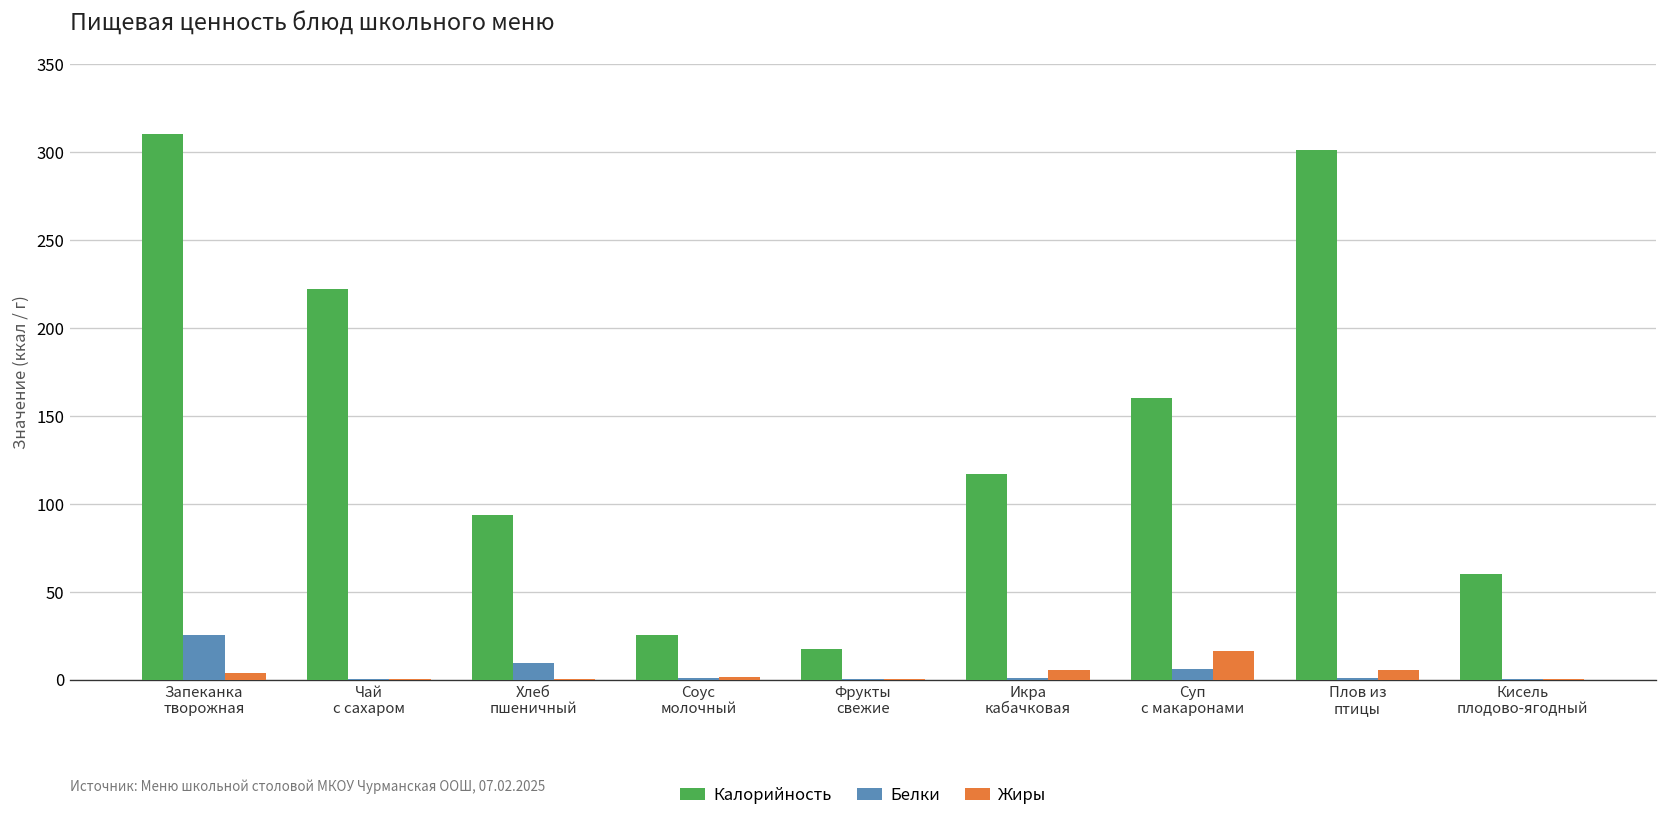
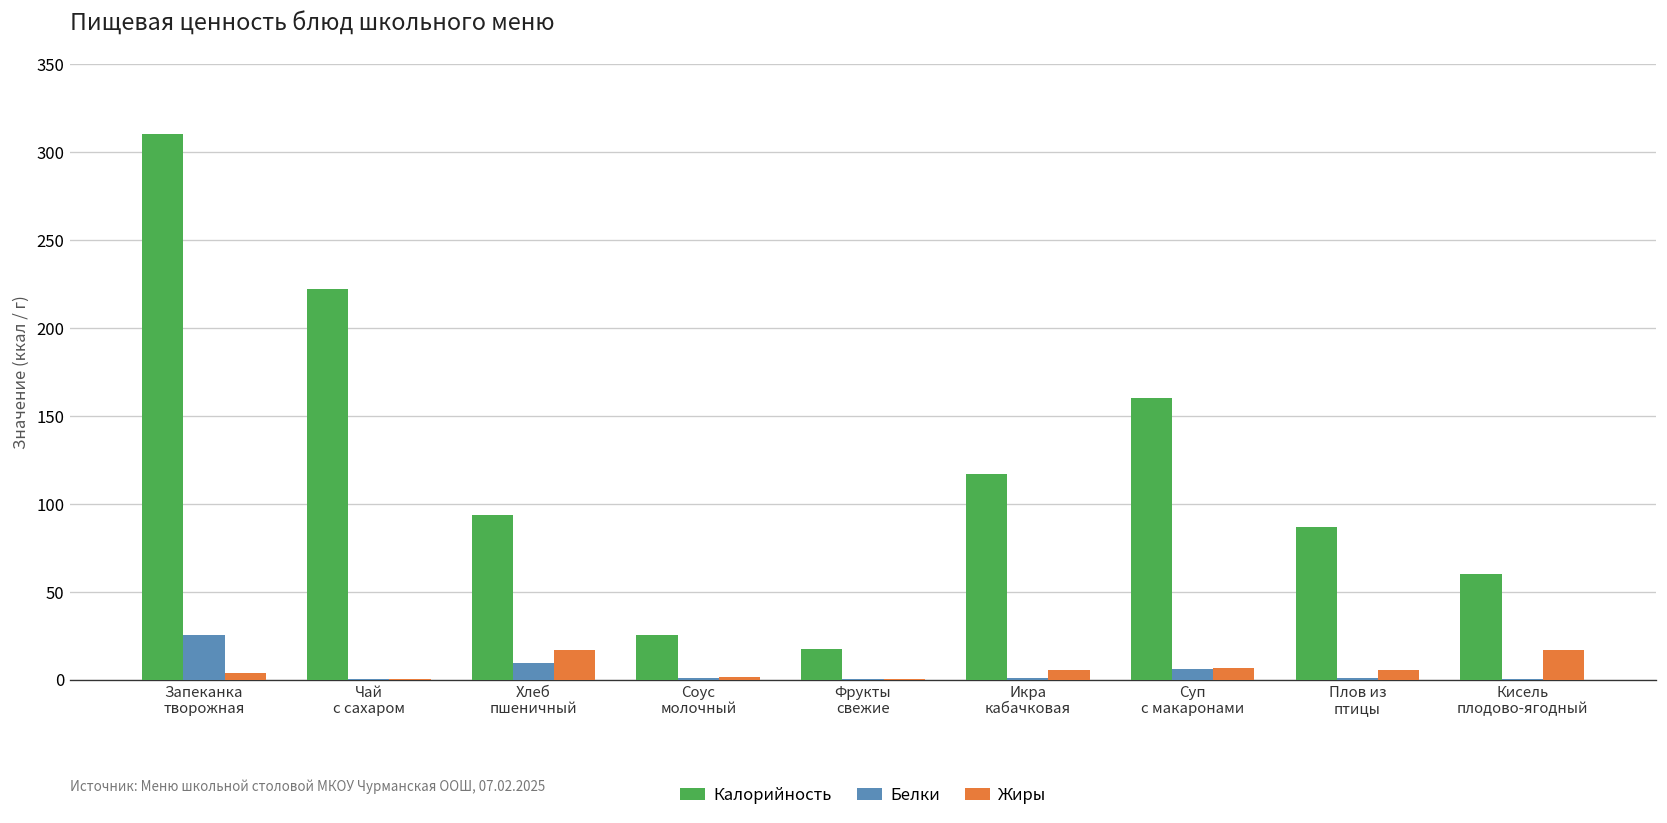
Жиры, Хлеб пшеничный: 0 -> 17
Жиры, Суп с макаронами: 16 -> 7
Калорийность, Плов из птицы: 301 -> 87
Жиры, Кисель плодово-ягодный: 0 -> 17
